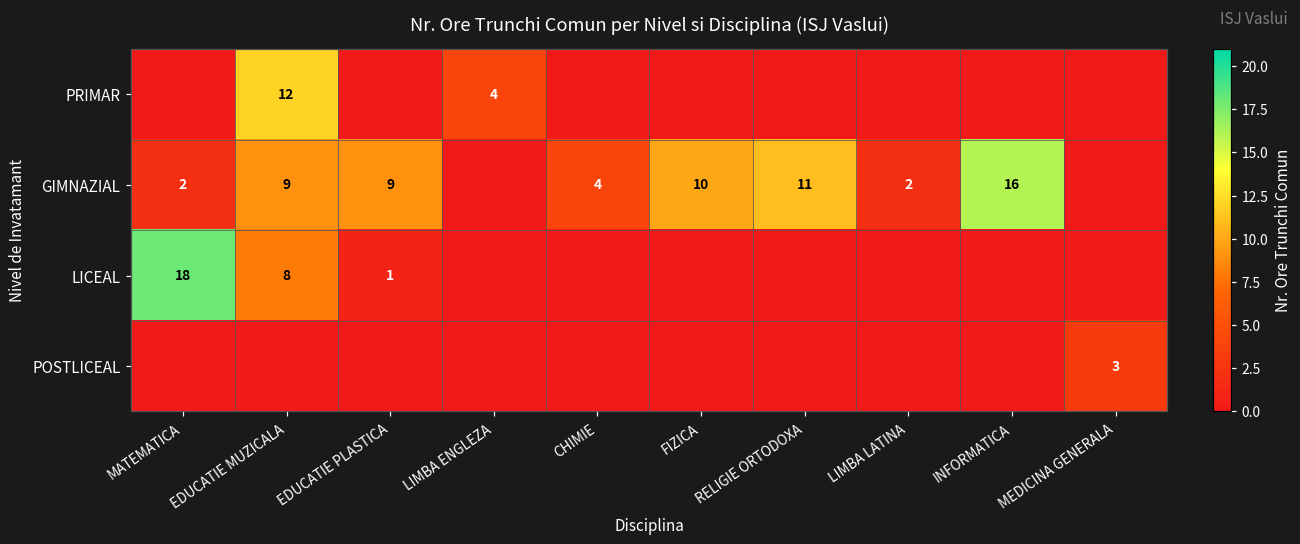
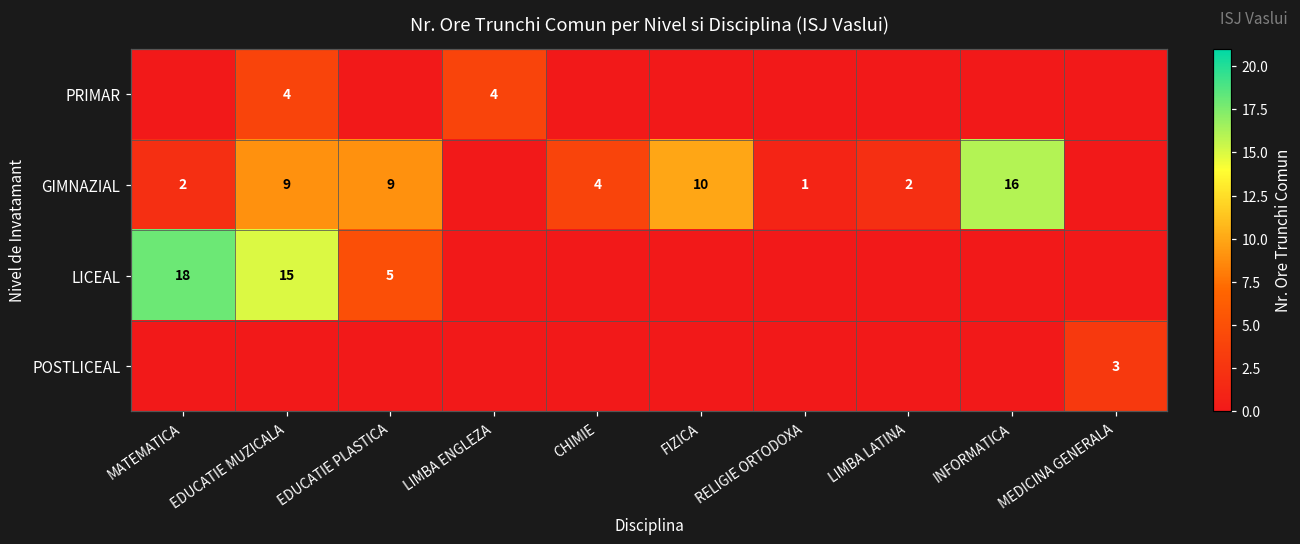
PRIMAR, EDUCATIE MUZICALA: 12 -> 4
GIMNAZIAL, RELIGIE ORTODOXA: 11 -> 1
LICEAL, EDUCATIE MUZICALA: 8 -> 15
LICEAL, EDUCATIE PLASTICA: 1 -> 5
